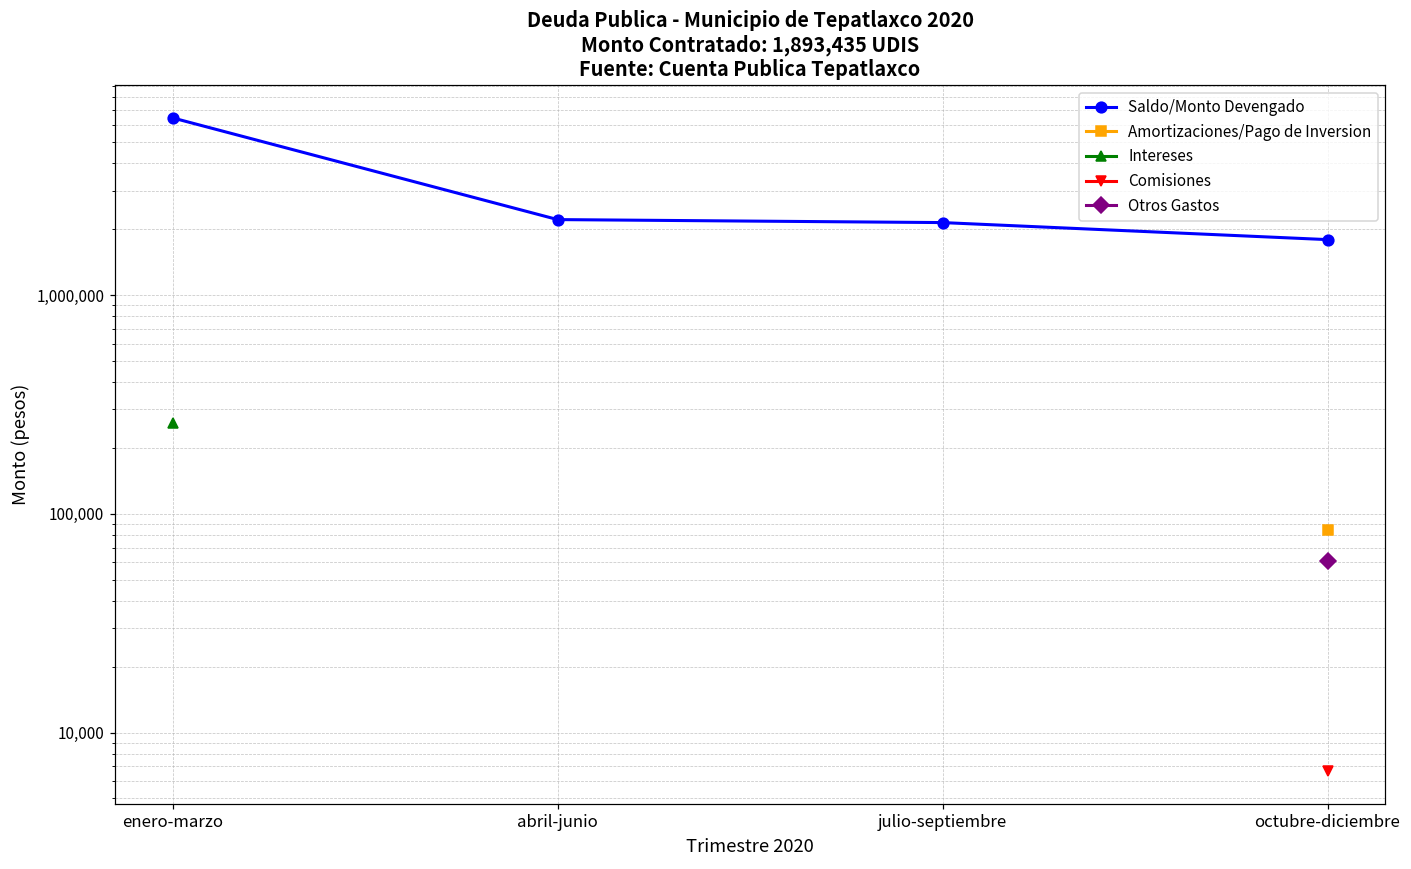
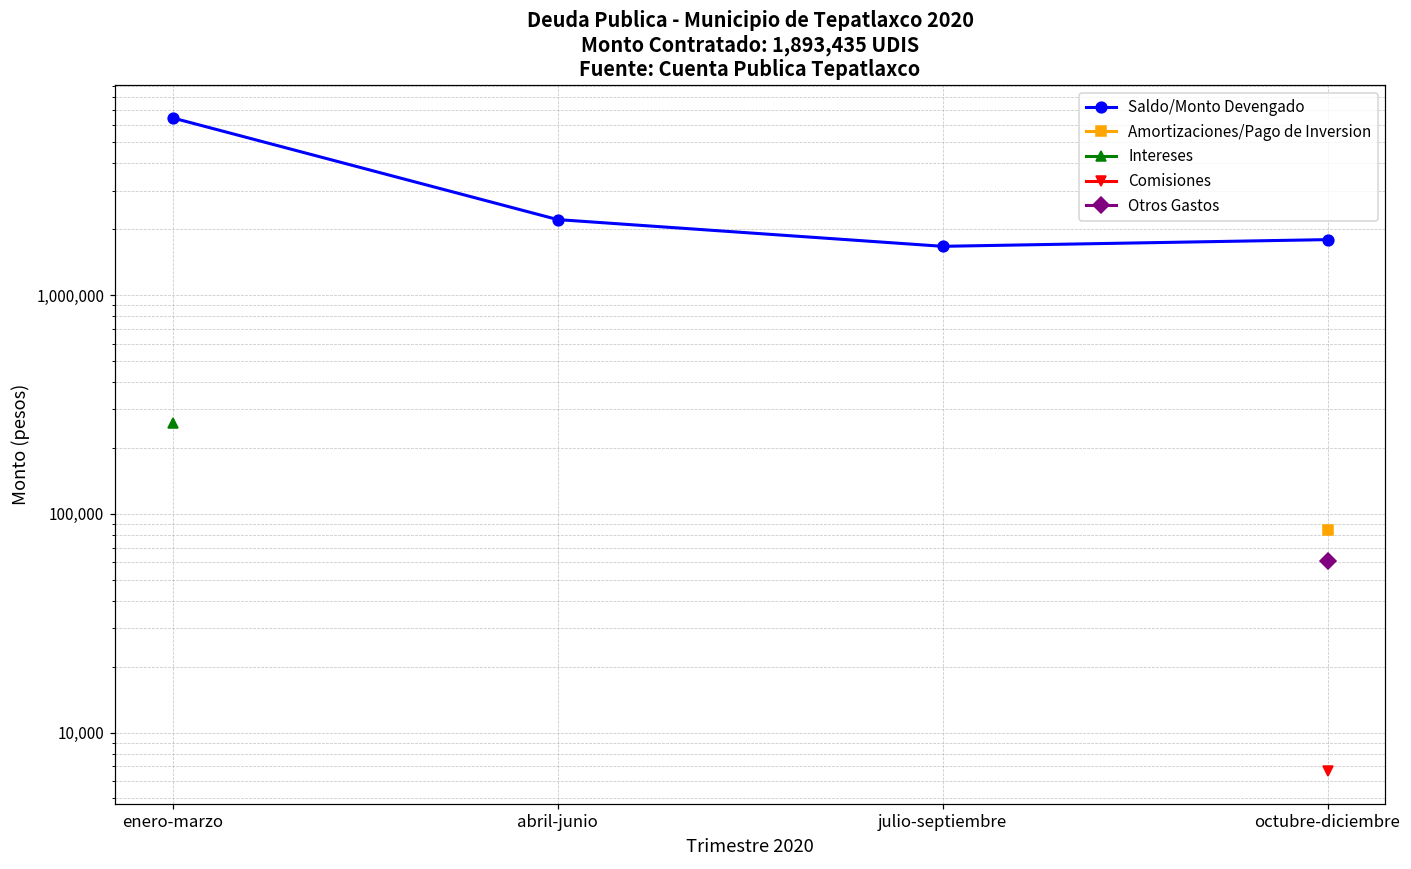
Saldo/Monto Devengado, julio-septiembre: 2,100,000 -> 1,700,000
